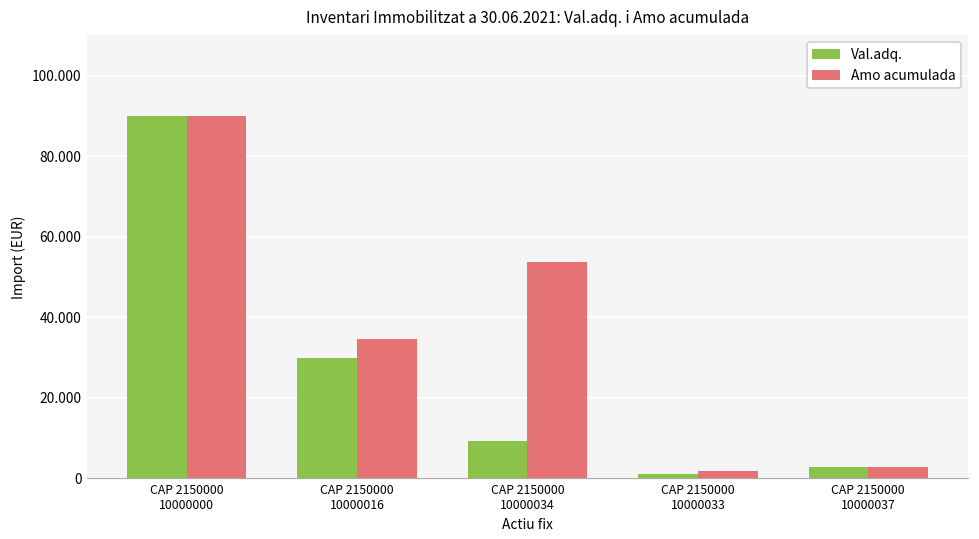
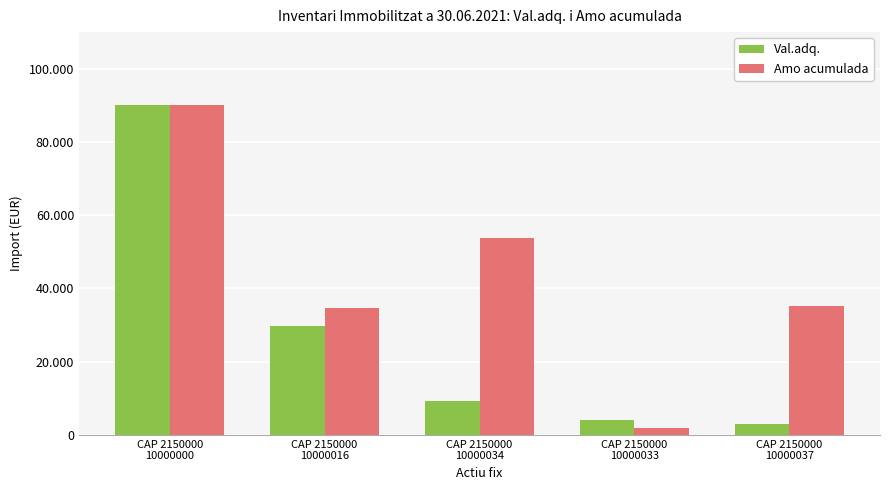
Val.adq., CAP 2150000 10000033: 1 -> 4
Amo acumulada, CAP 2150000 10000037: 3 -> 35
